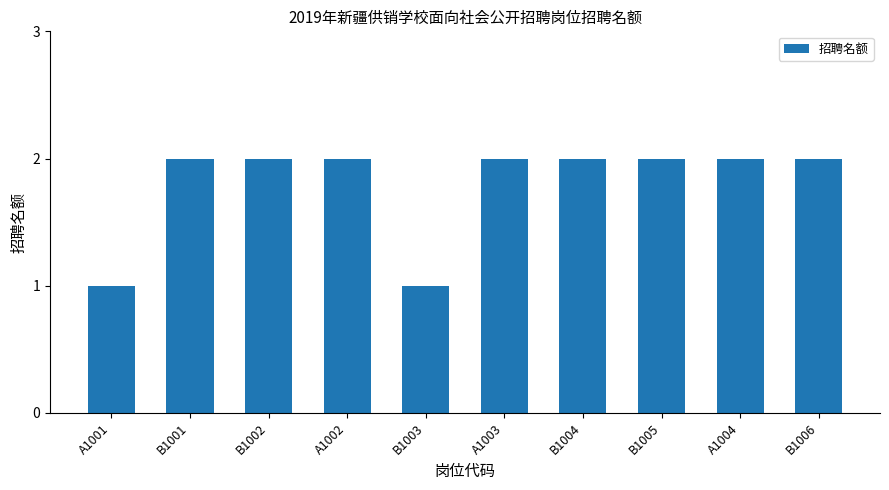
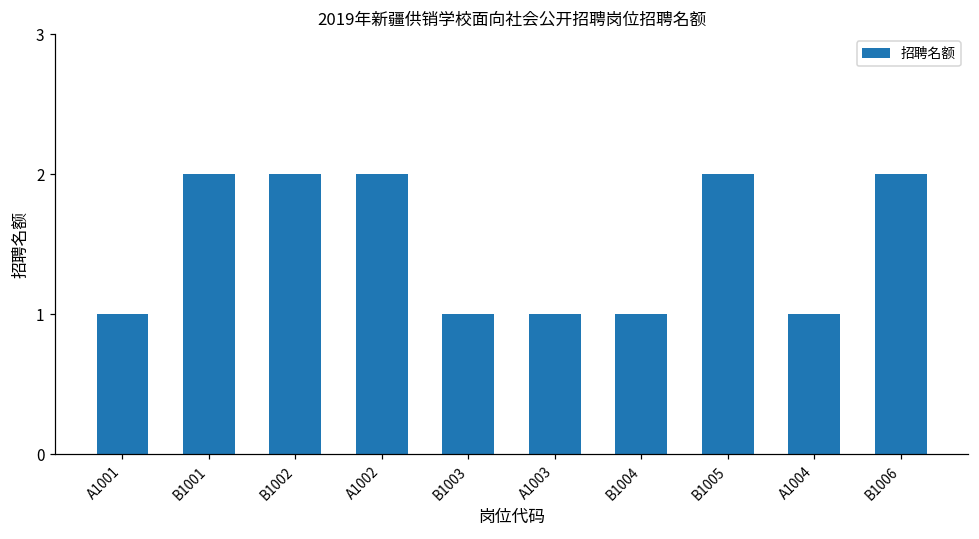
A1003: 2 -> 1
B1004: 2 -> 1
A1004: 2 -> 1
